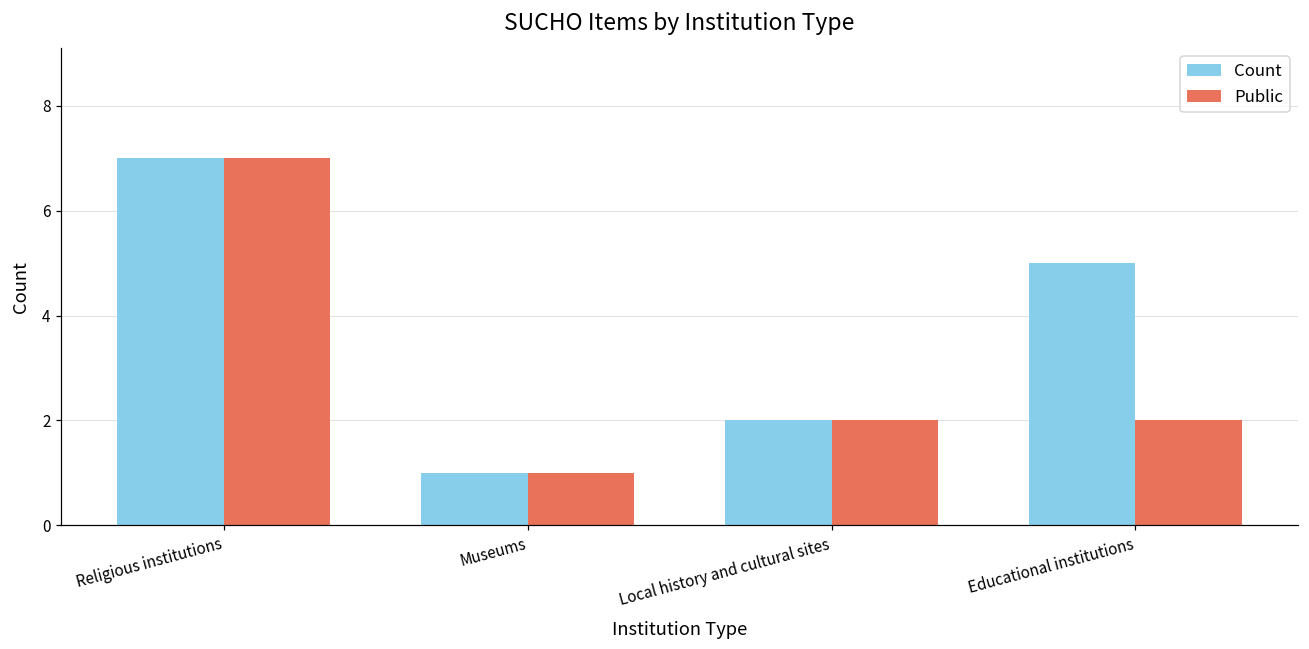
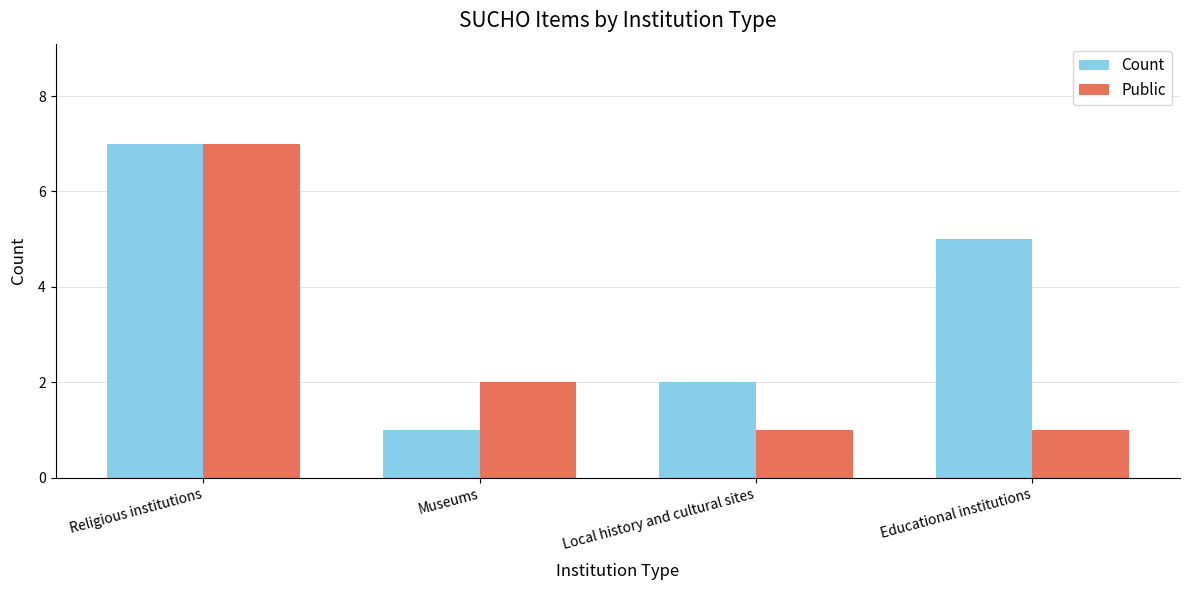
Public, Museums: 1 -> 2
Public, Local history and cultural sites: 2 -> 1
Public, Educational institutions: 2 -> 1
